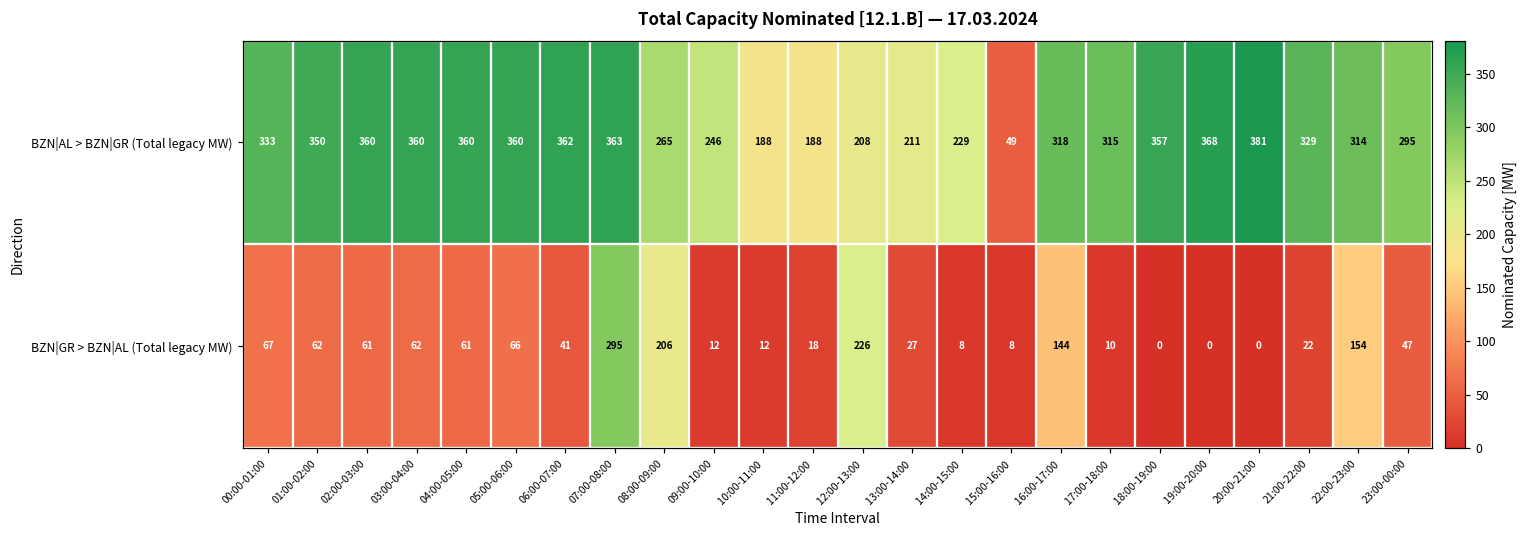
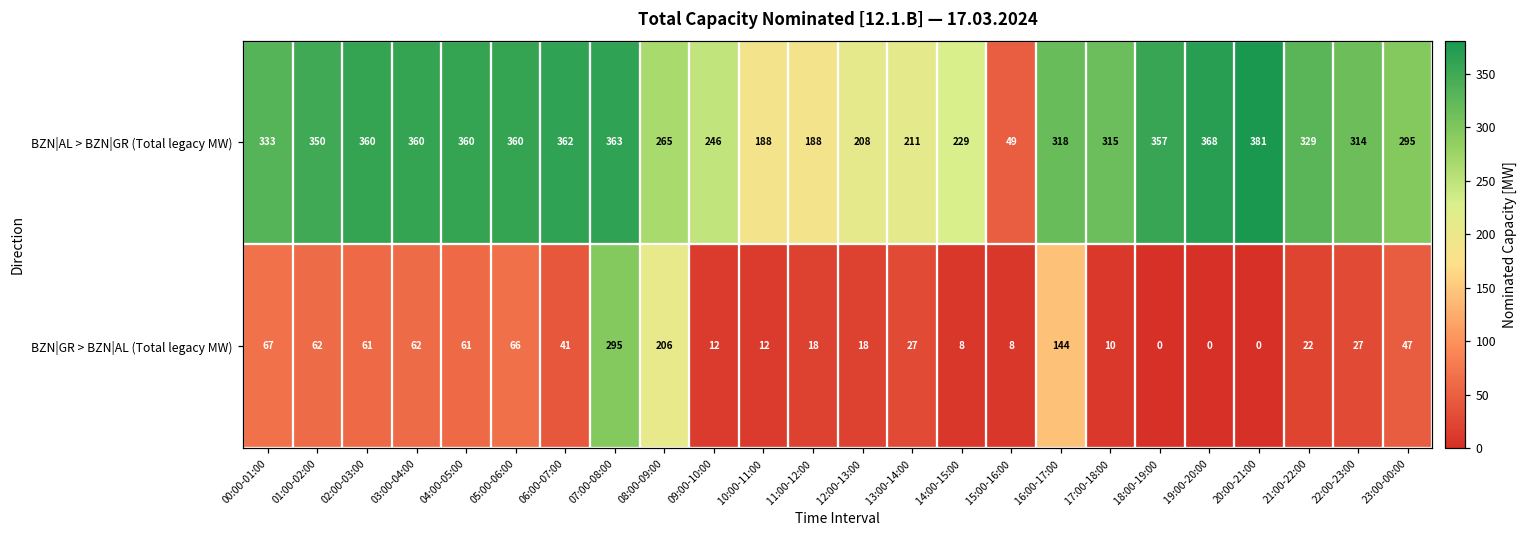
BZN|GR > BZN|AL (Total legacy MW), 12:00-13:00: 226 -> 18
BZN|GR > BZN|AL (Total legacy MW), 22:00-23:00: 154 -> 27
